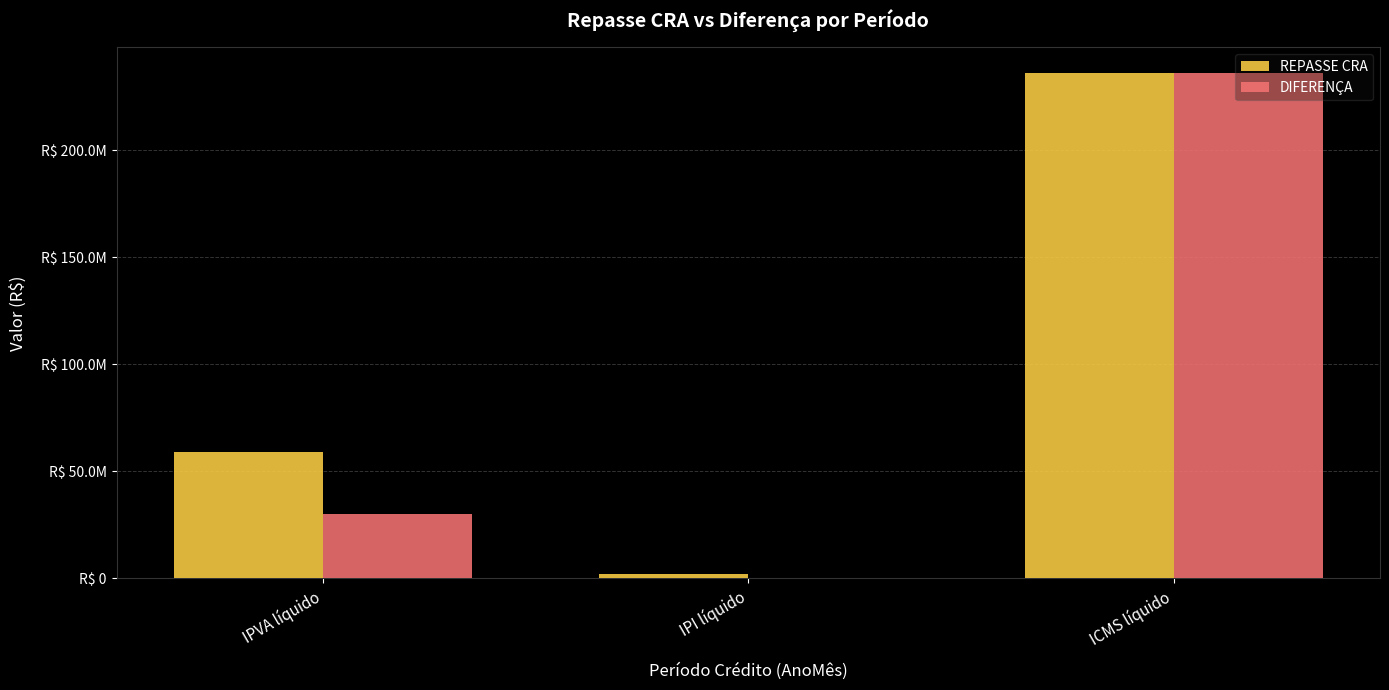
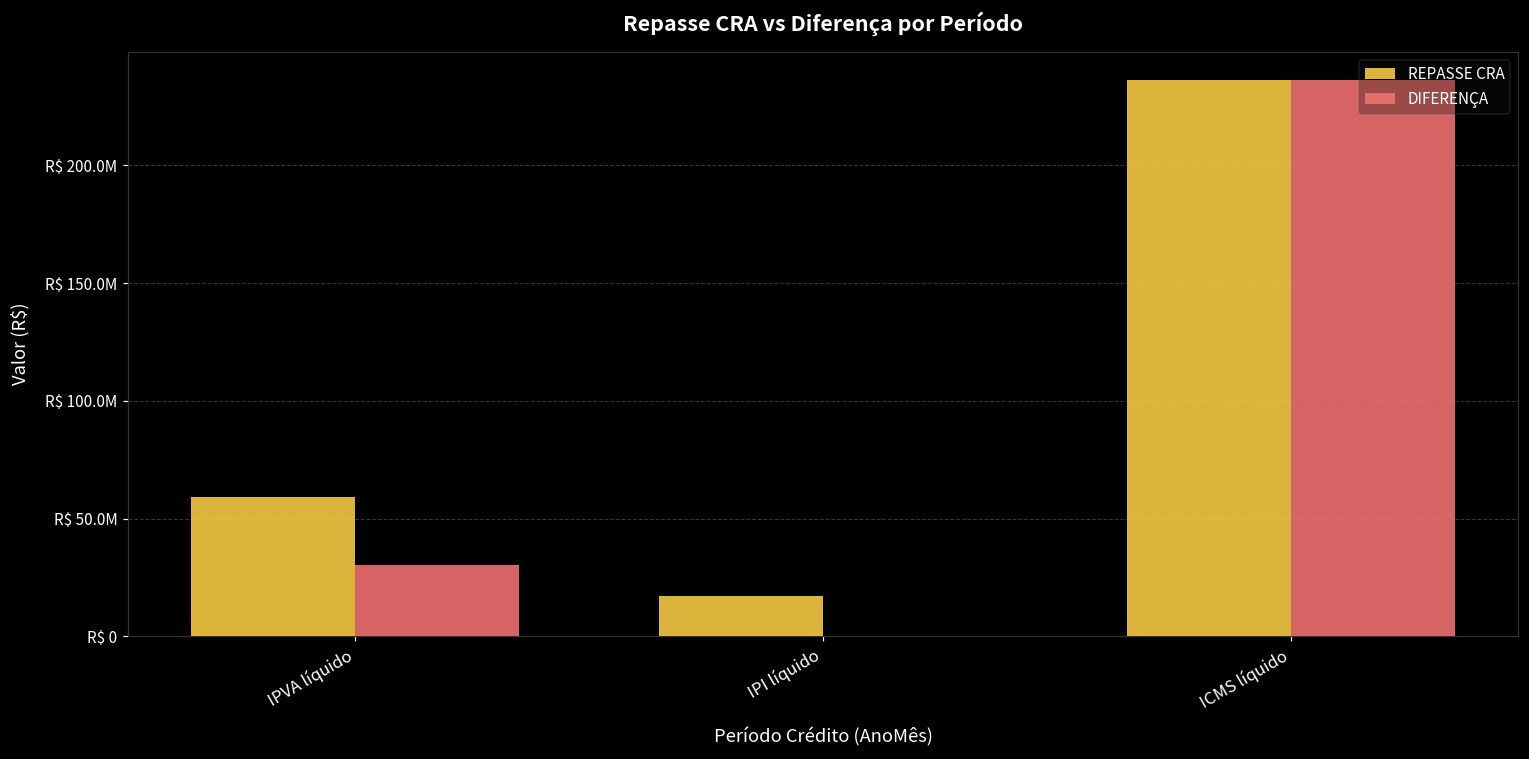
REPASSE CRA, IPI líquido: R$ 2000000 -> R$ 17000000
